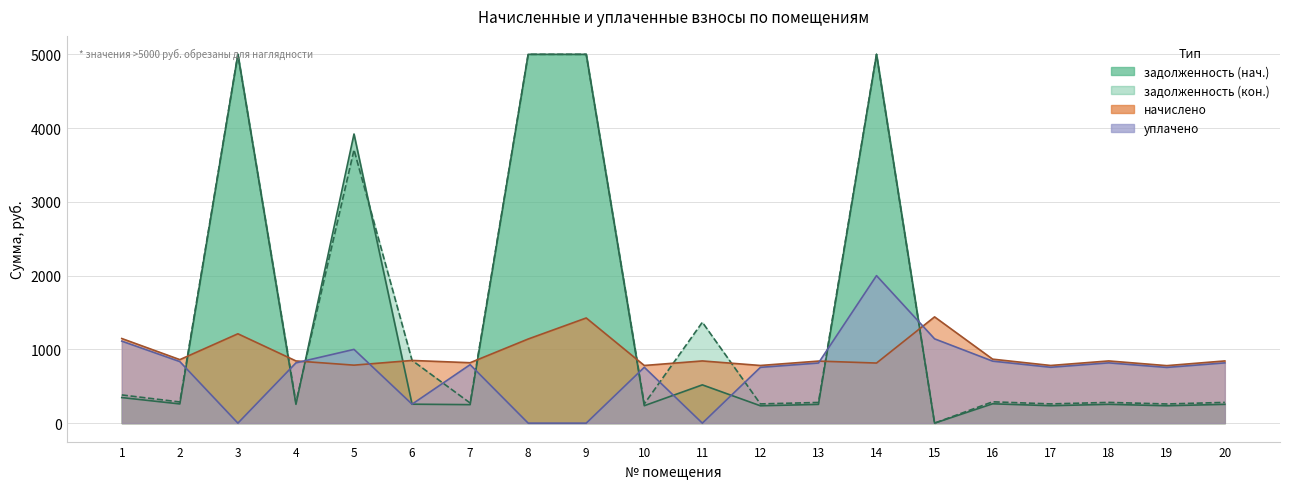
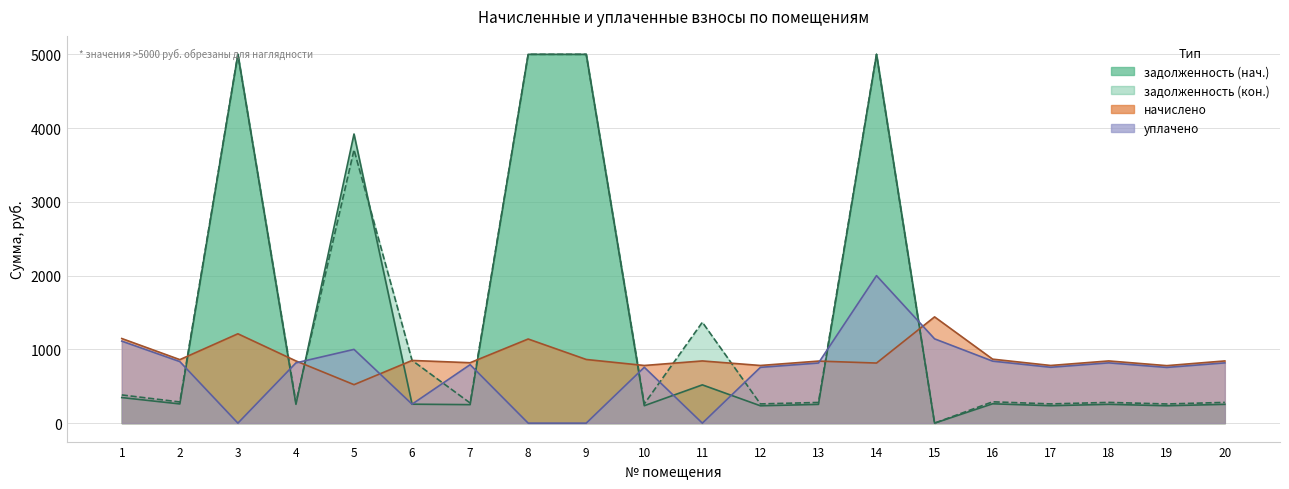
начислено, 5: 800 -> 500
начислено, 9: 1400 -> 900
